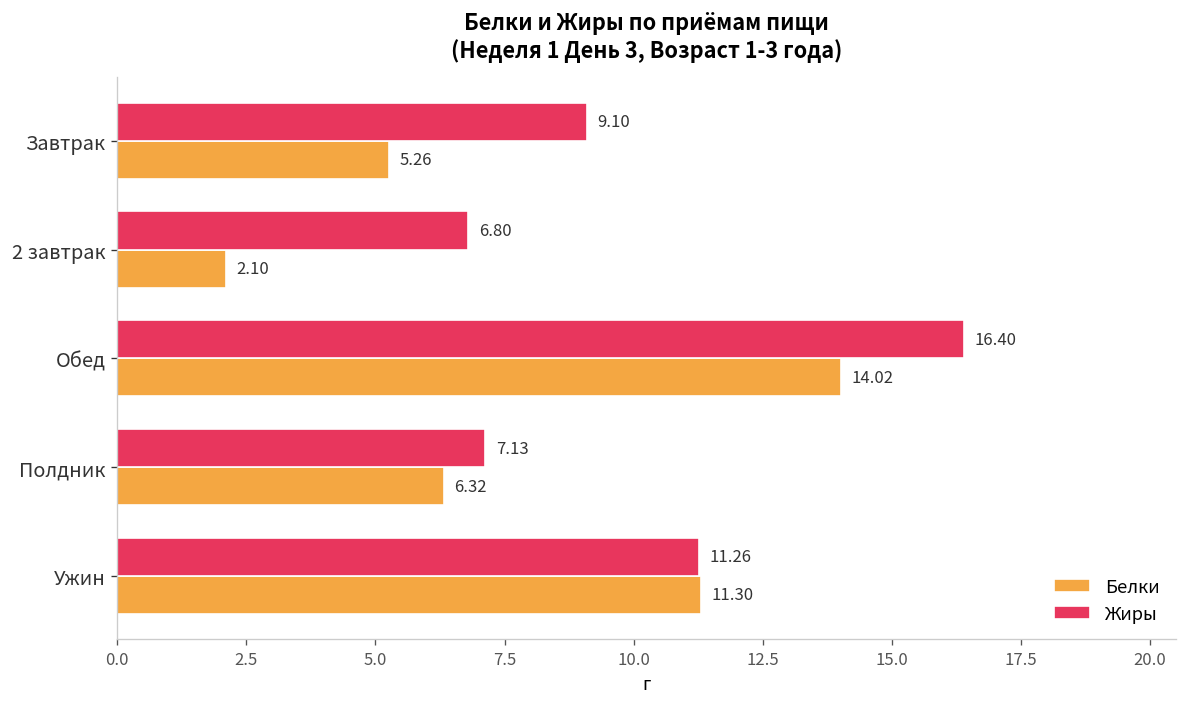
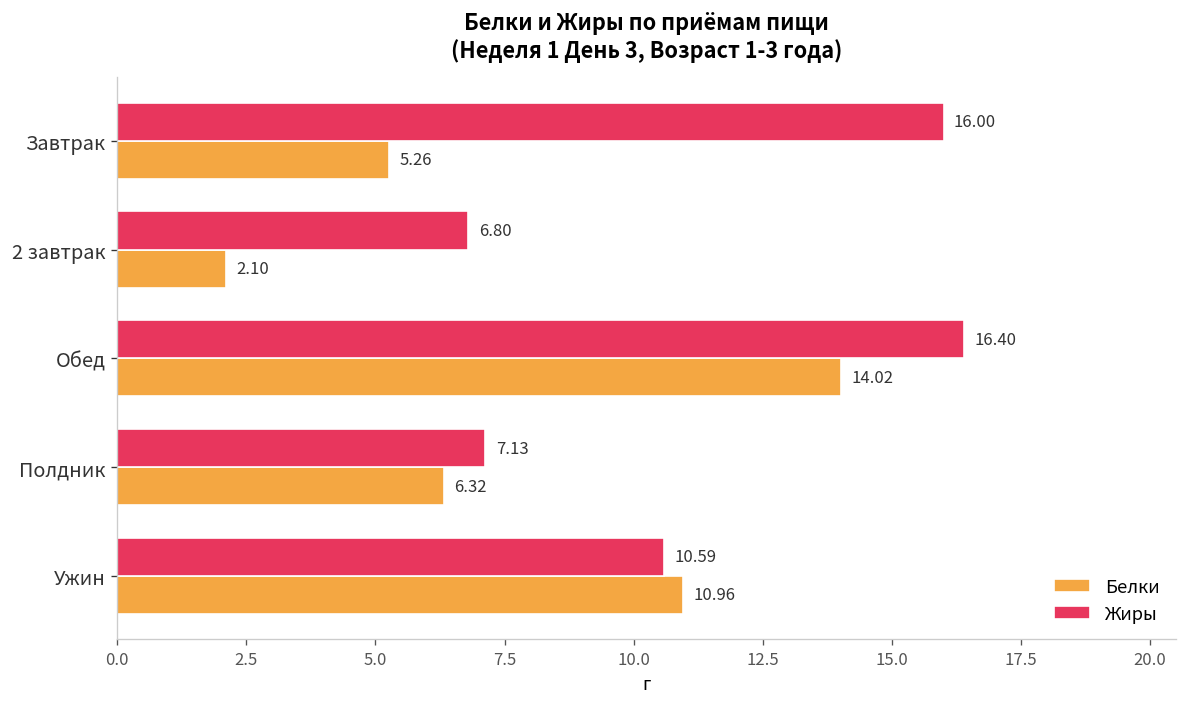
Жиры, Завтрак: 9.10 -> 16.00
Жиры, Ужин: 11.26 -> 10.59
Белки, Ужин: 11.30 -> 10.96
